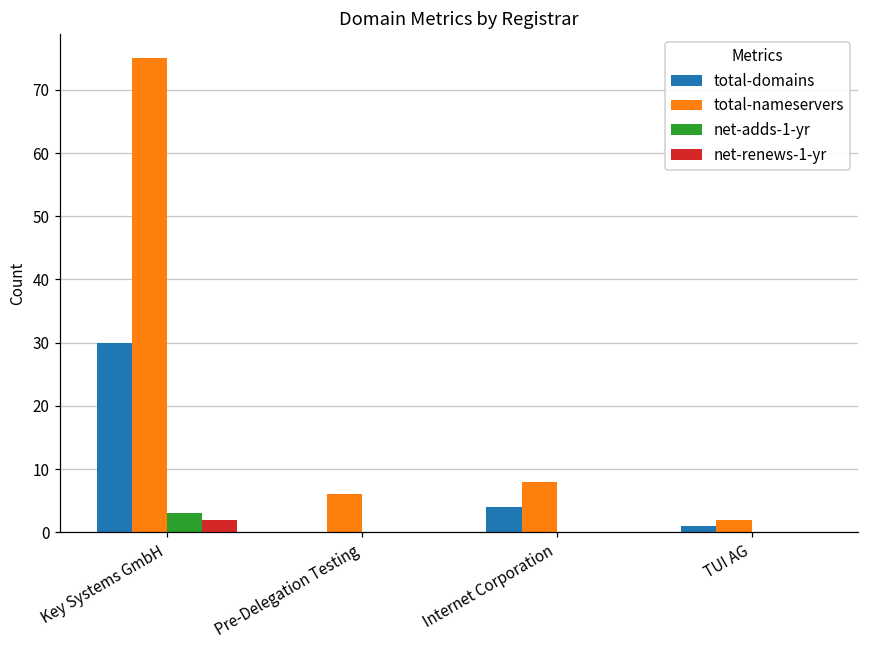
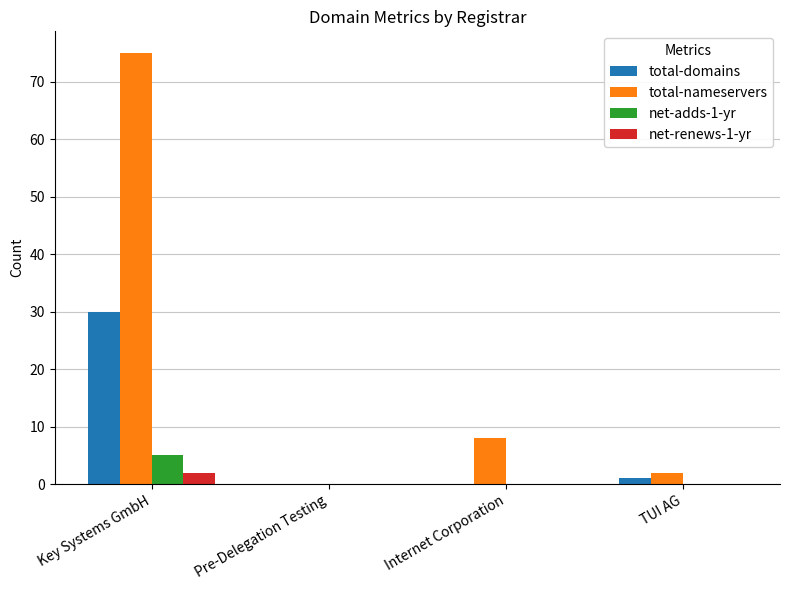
net-adds-1-yr, Key Systems GmbH: 3 -> 5
total-nameservers, Pre-Delegation Testing: 6 -> 0
total-domains, Internet Corporation: 4 -> 0
